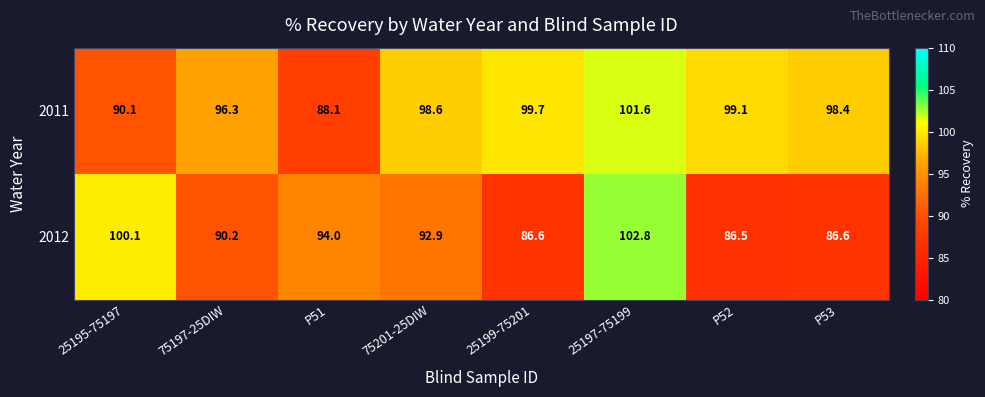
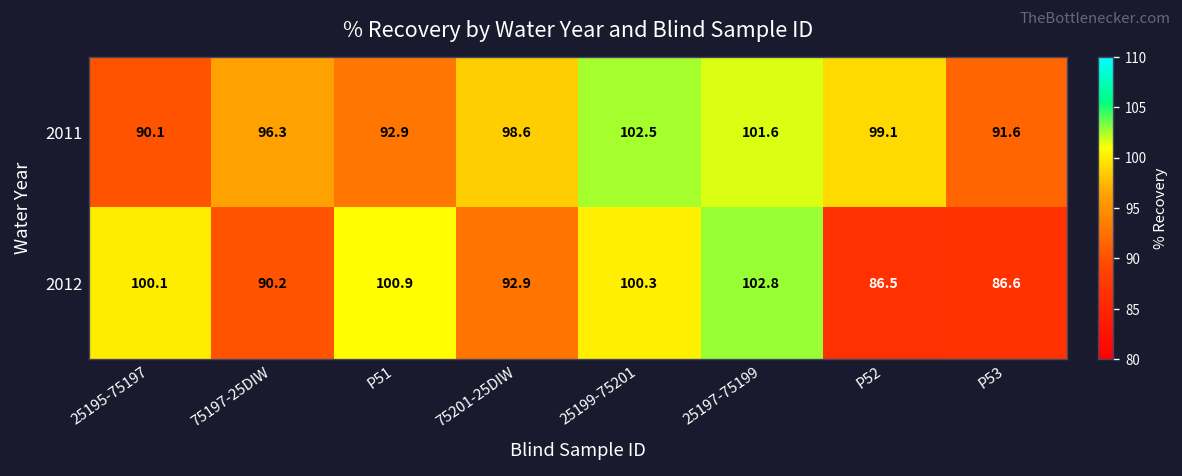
2011, P51: 88.1 -> 92.9
2011, 25199-75201: 99.7 -> 102.5
2011, P53: 98.4 -> 91.6
2012, P51: 94.0 -> 100.9
2012, 25199-75201: 86.6 -> 100.3
